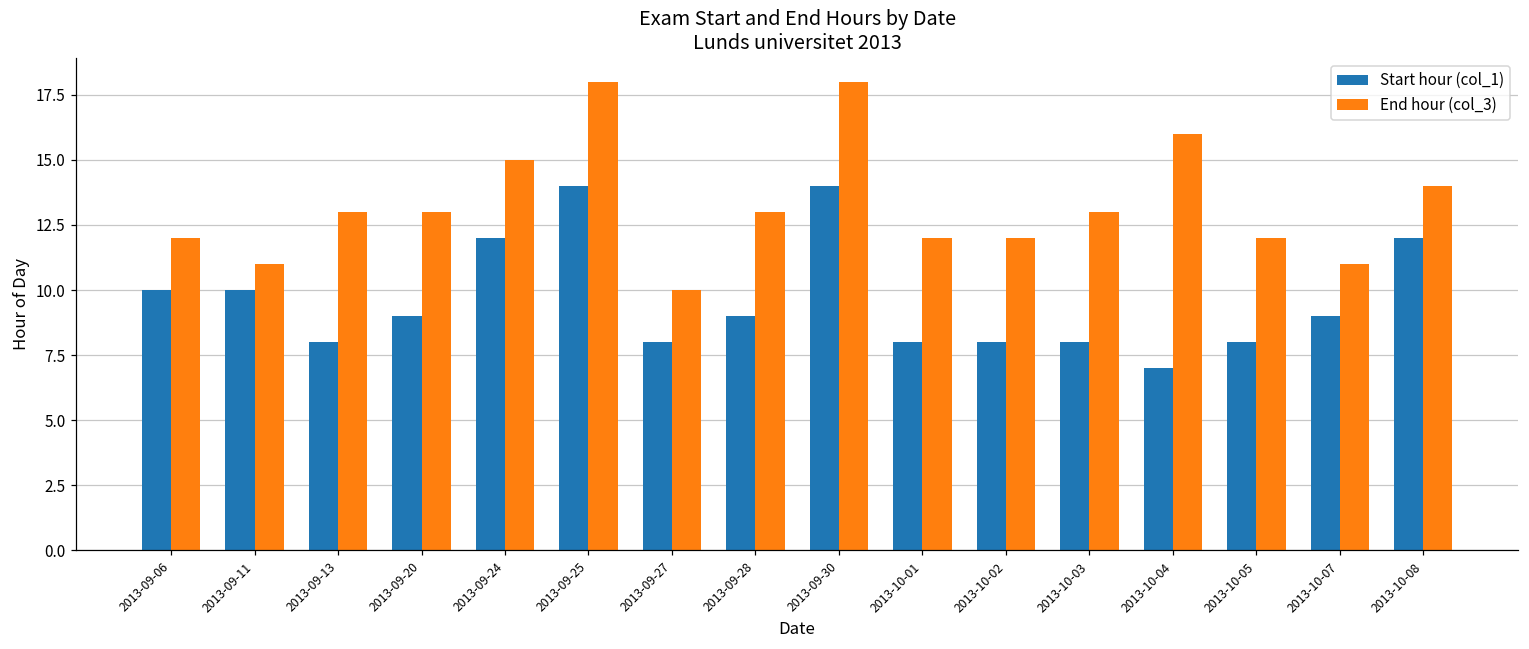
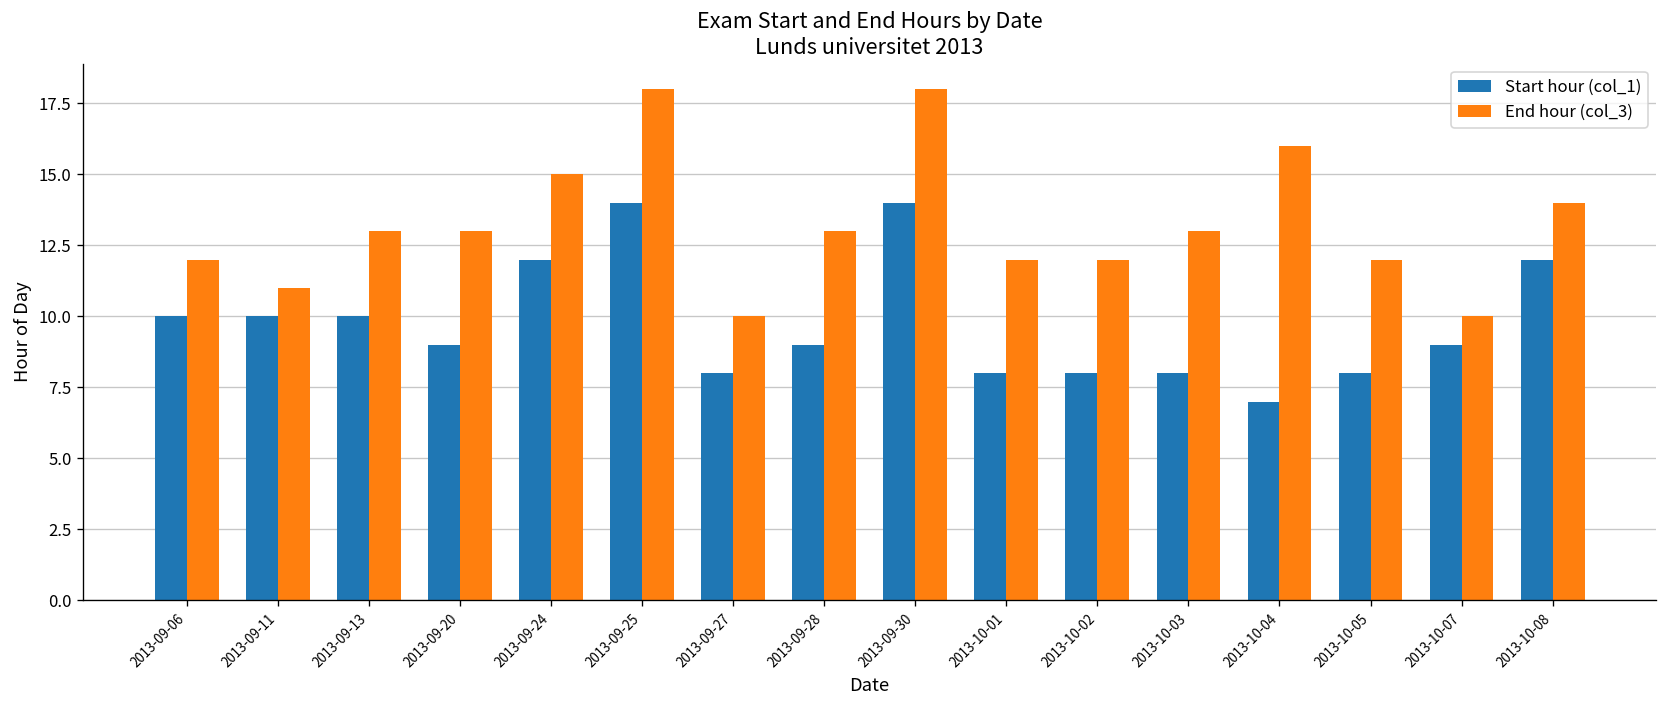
Start hour (col_1), 2013-09-13: 8 -> 10
End hour (col_3), 2013-10-07: 11 -> 10
